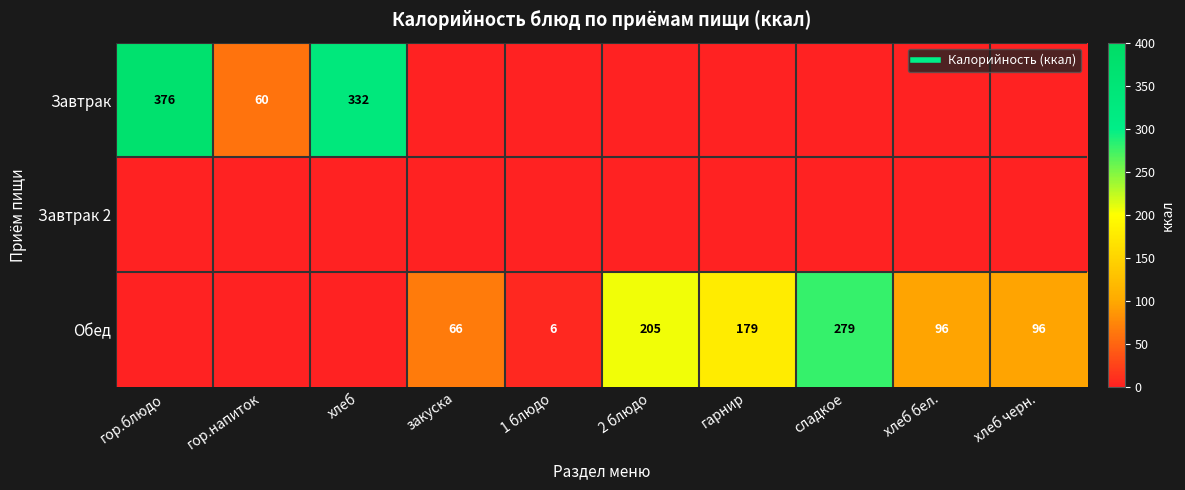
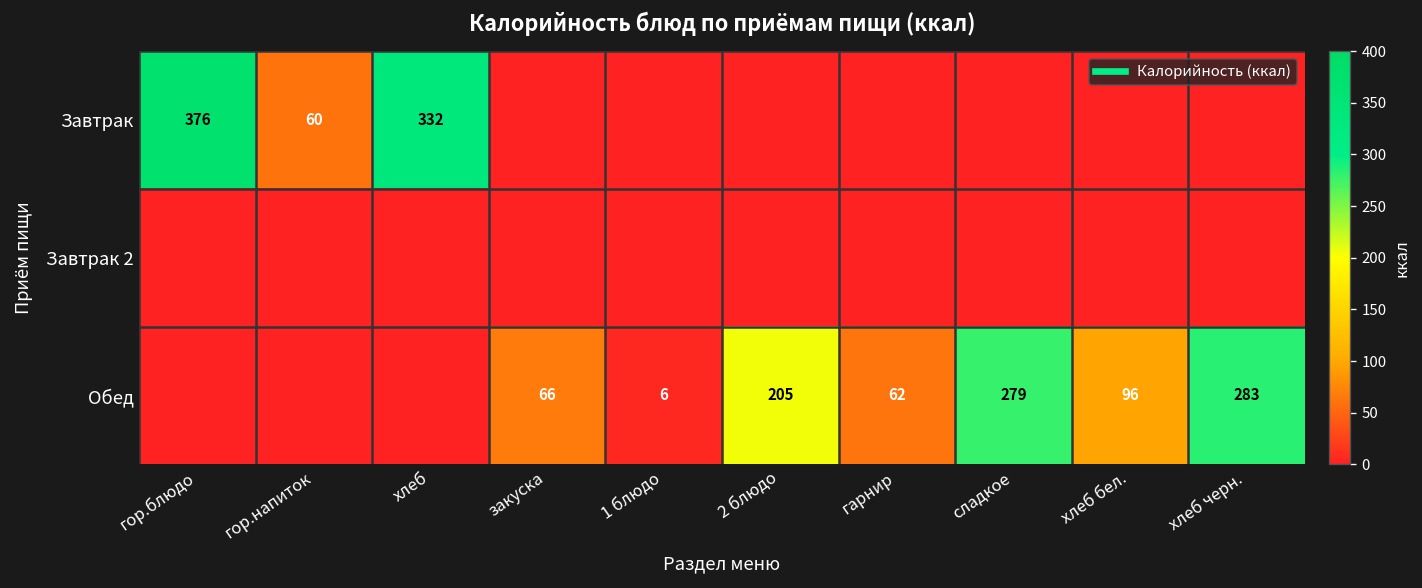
Обед, гарнир: 179 -> 62
Обед, хлеб черн.: 96 -> 283
